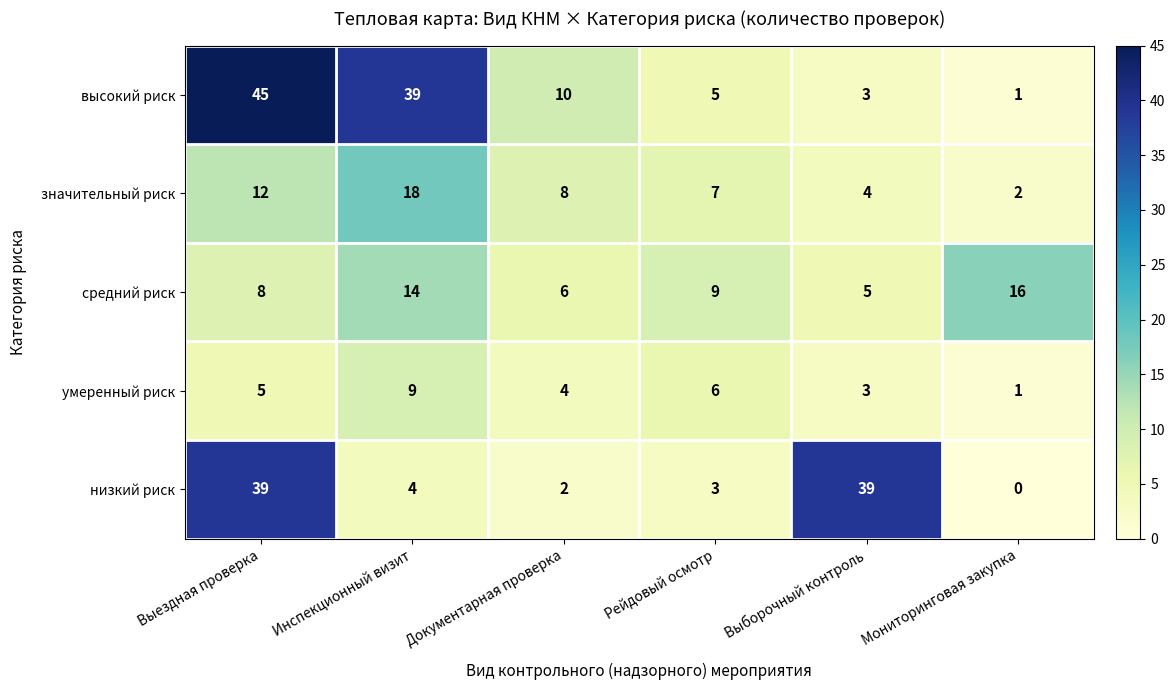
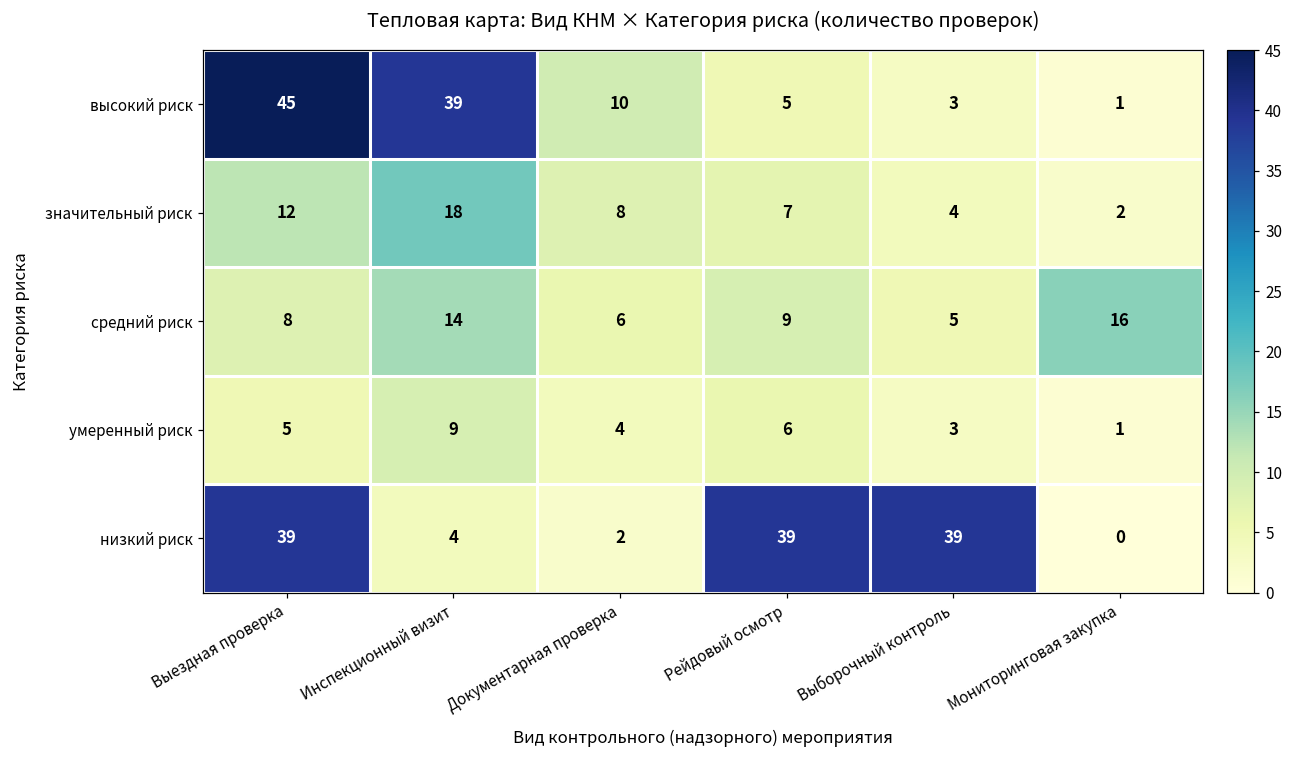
низкий риск, Рейдовый осмотр: 3 -> 39
